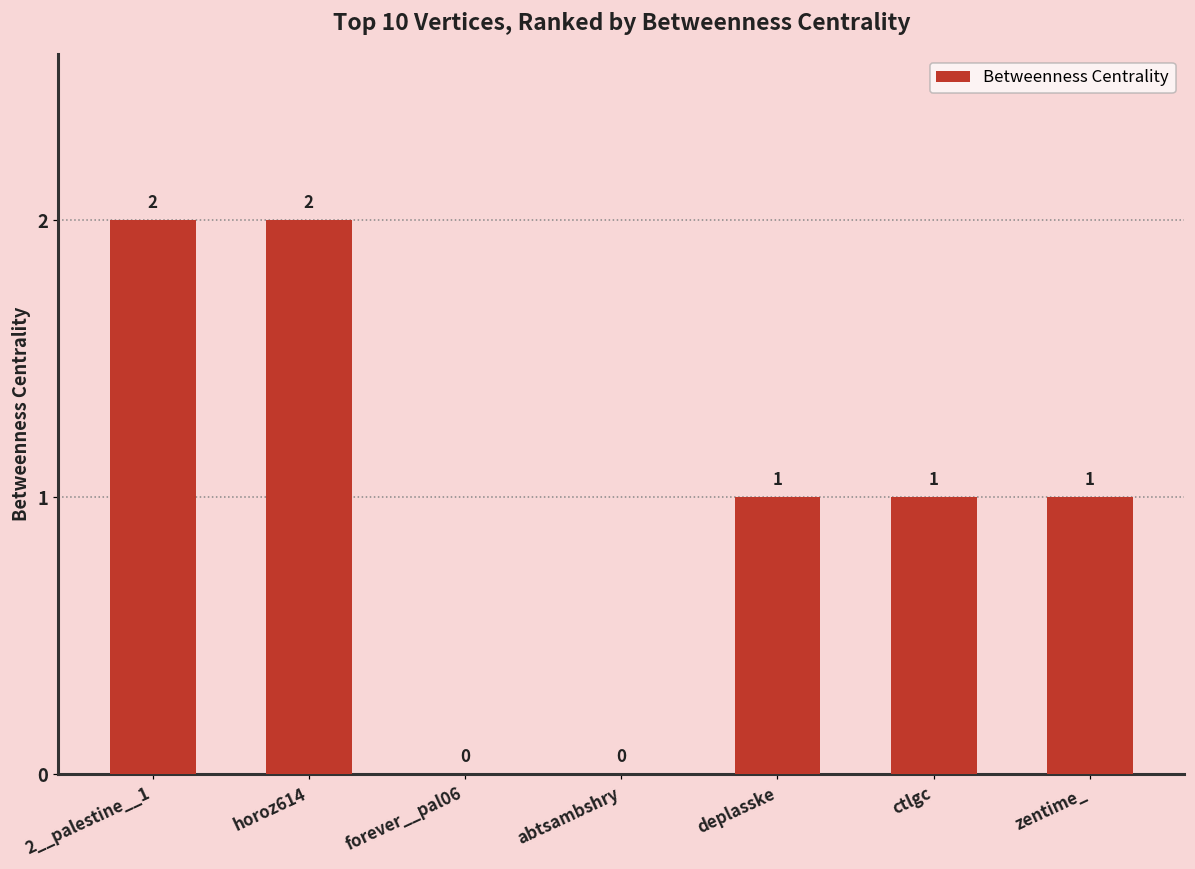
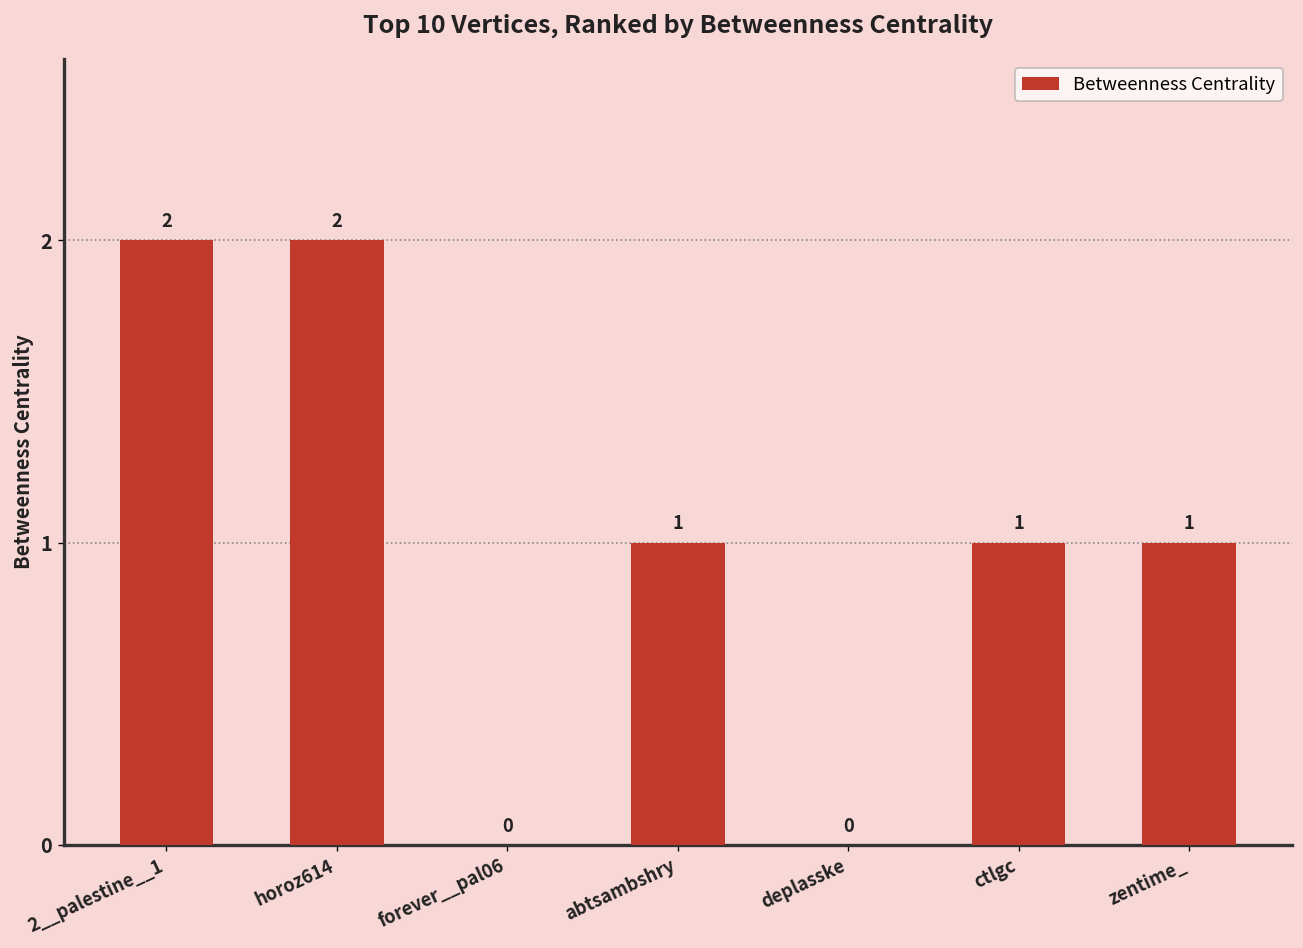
abtsambshry: 0 -> 1
deplasske: 1 -> 0
